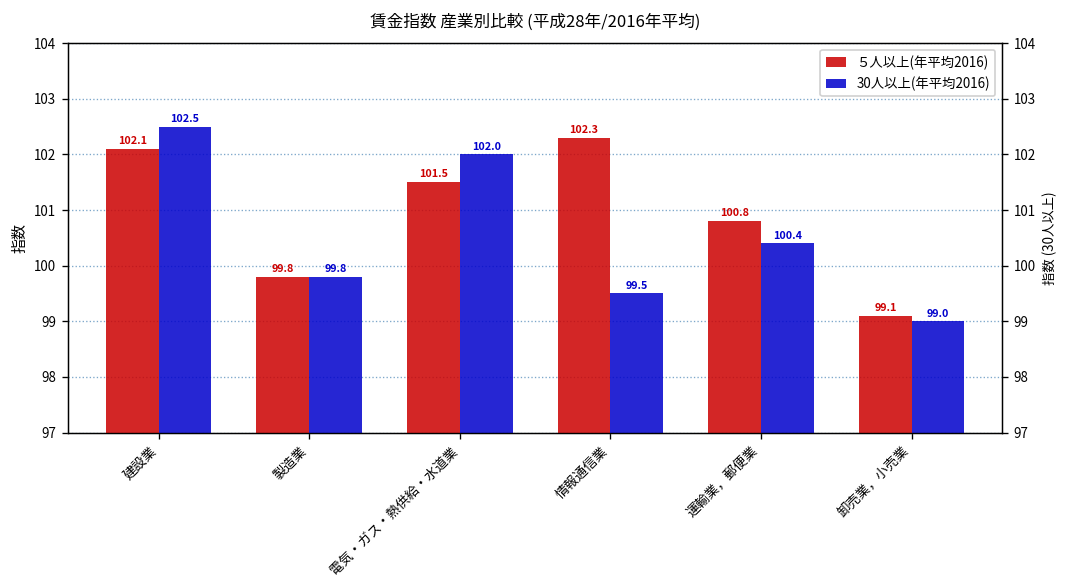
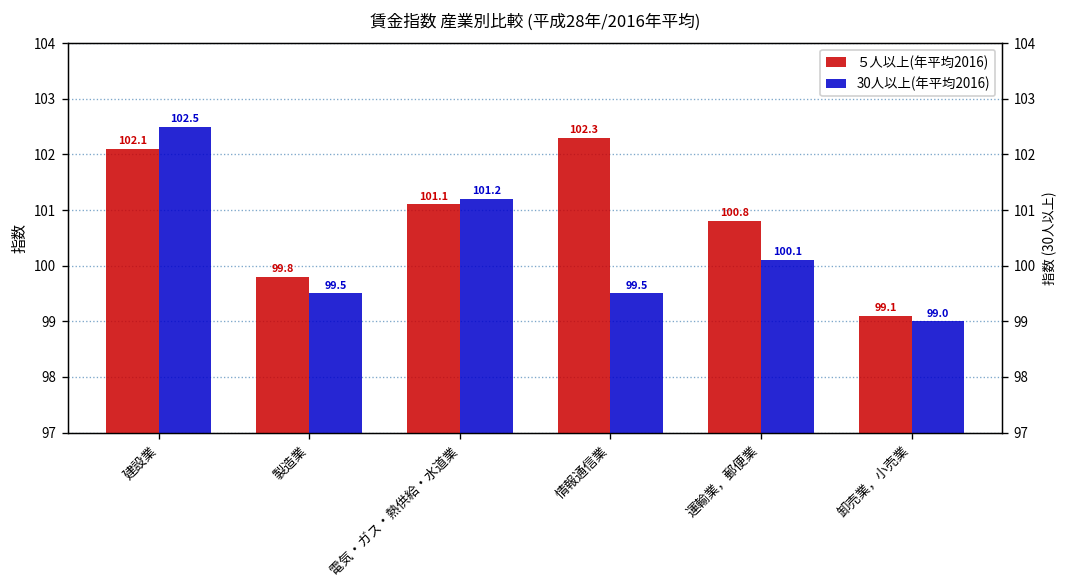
30人以上(年平均2016), 製造業: 99.8 -> 99.5
５人以上(年平均2016), 電気・ガス・熱供給・水道業: 101.5 -> 101.1
30人以上(年平均2016), 電気・ガス・熱供給・水道業: 102.0 -> 101.2
30人以上(年平均2016), 運輸業，郵便業: 100.4 -> 100.1
